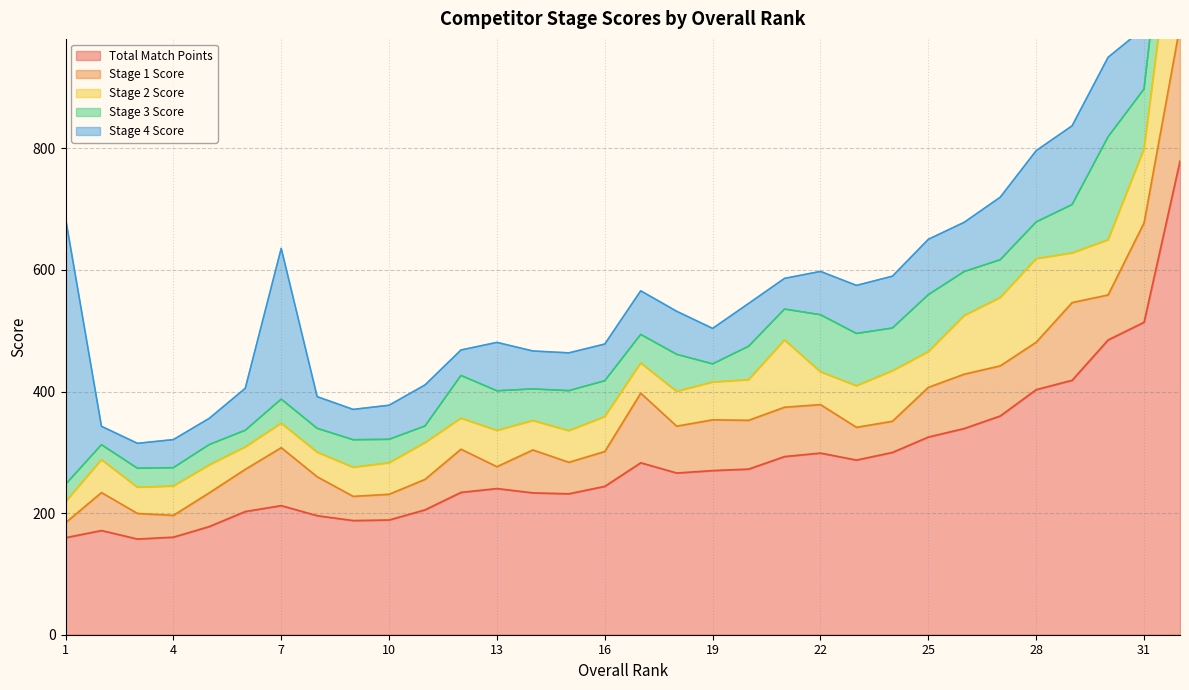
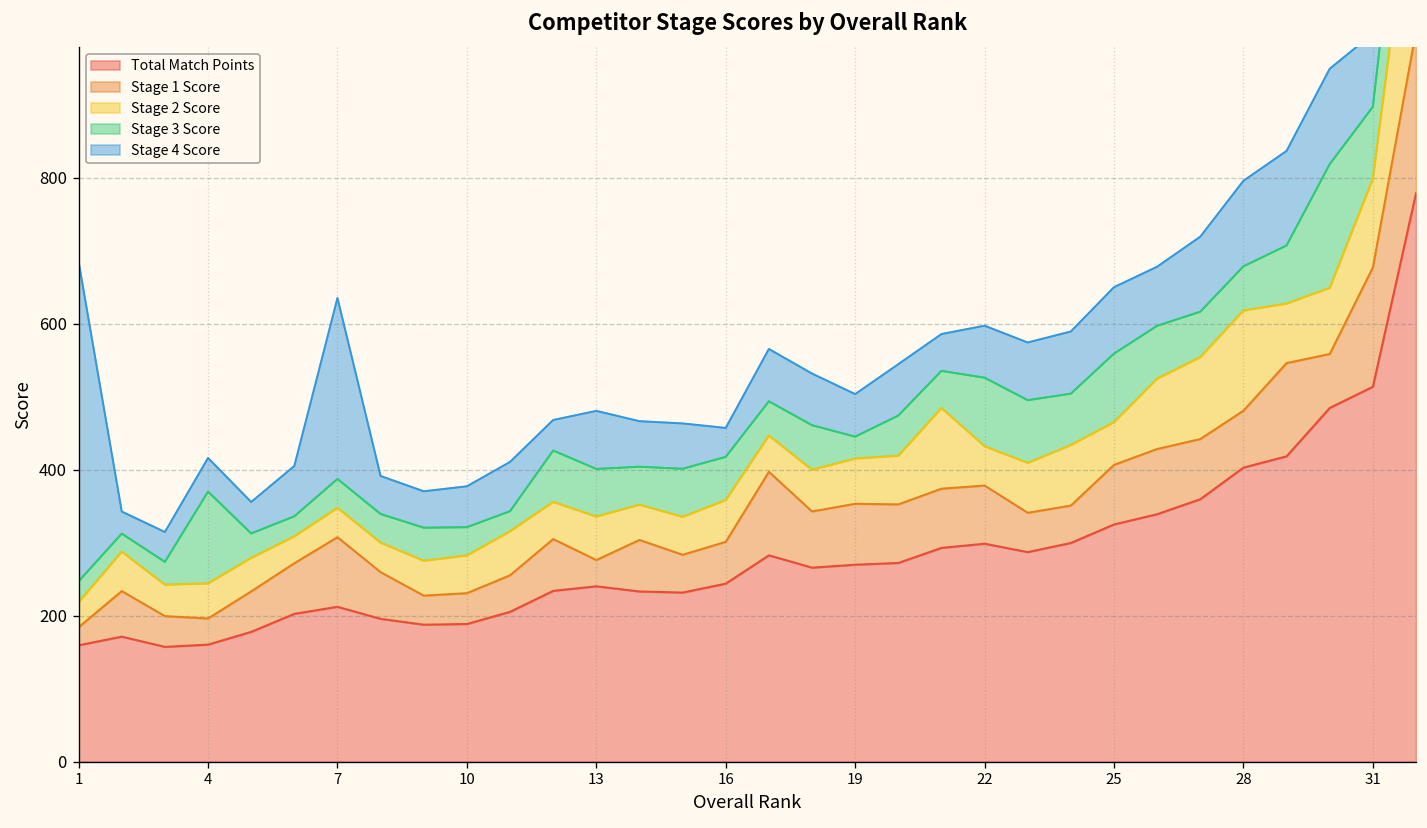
Stage 3 Score, 4: 30 -> 130
Stage 4 Score, 16: 60 -> 40
